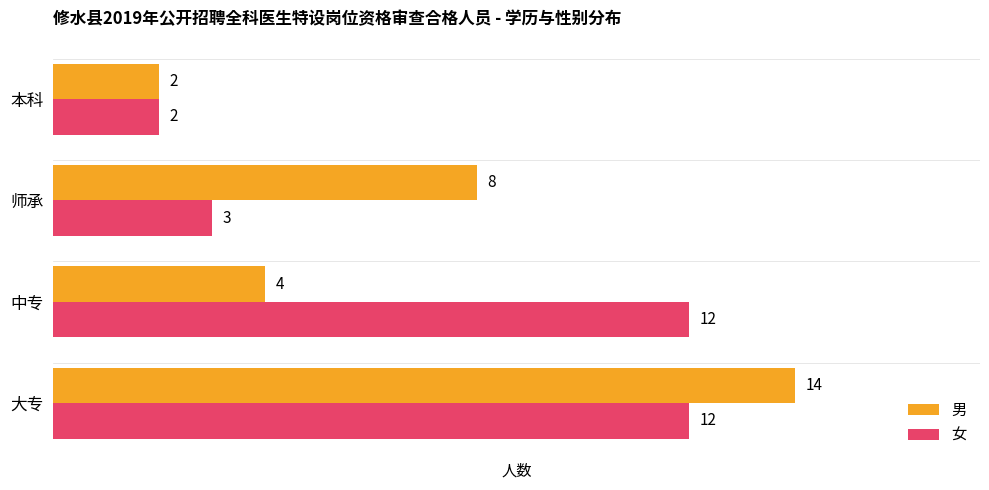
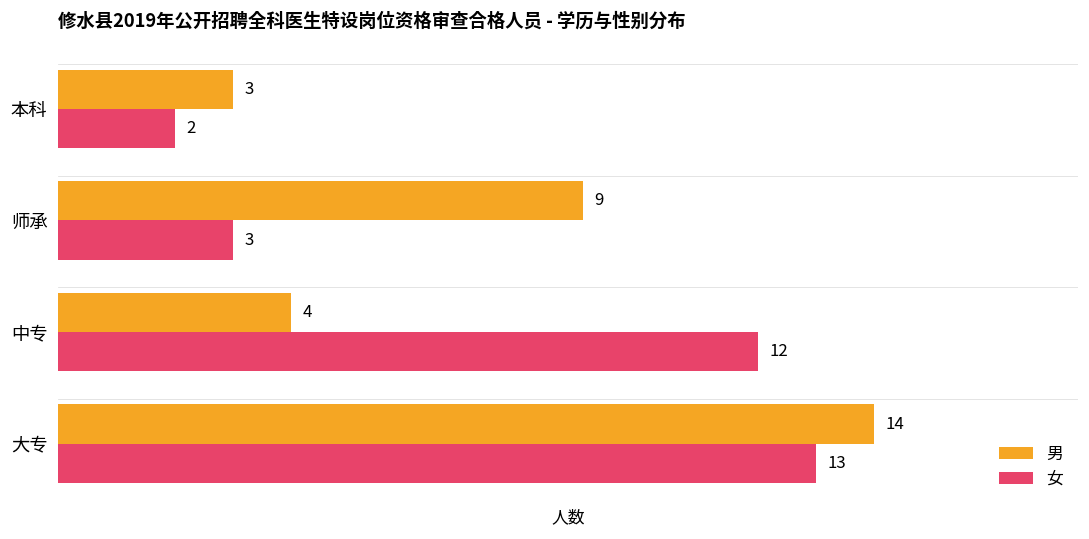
男, 本科: 2 -> 3
男, 师承: 8 -> 9
女, 大专: 12 -> 13
